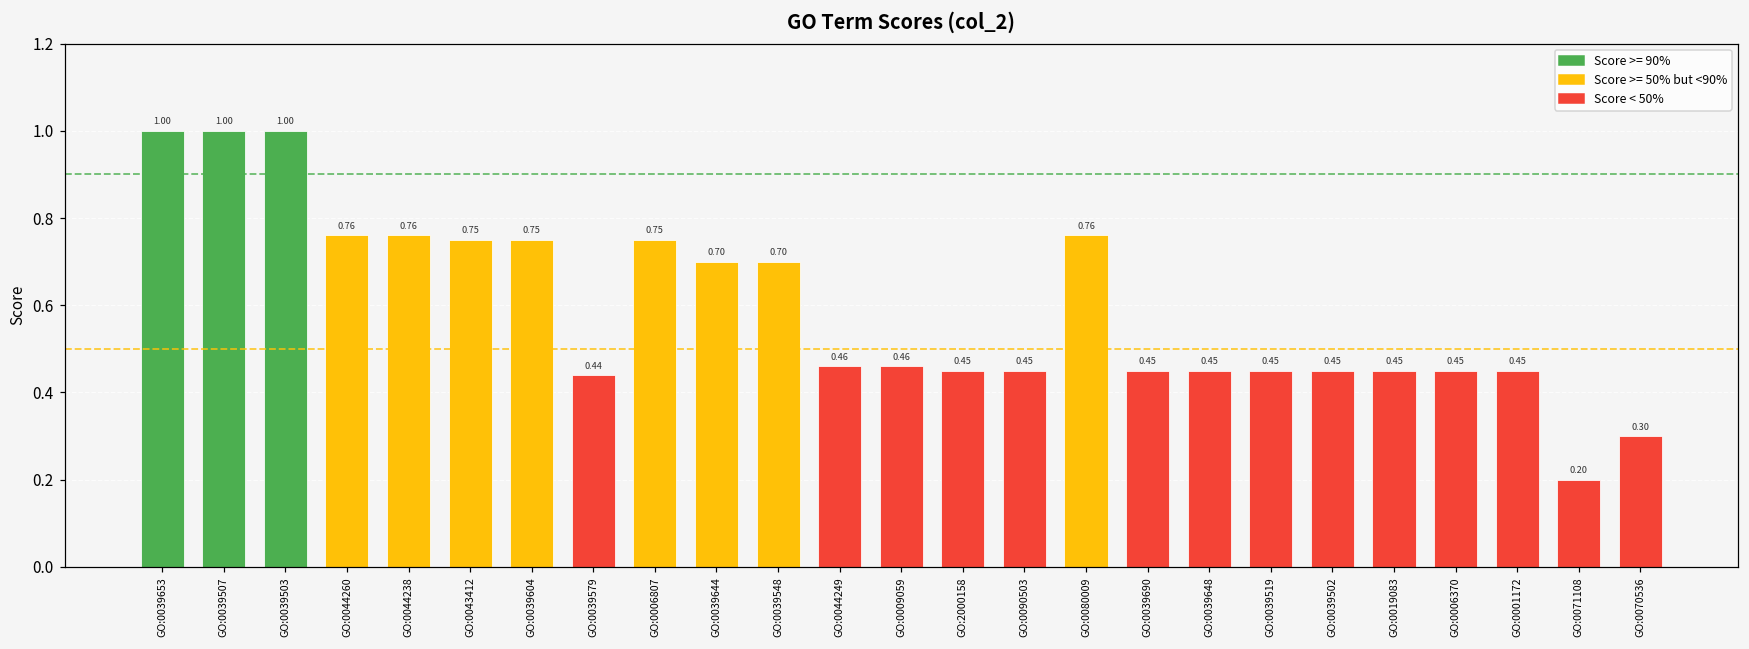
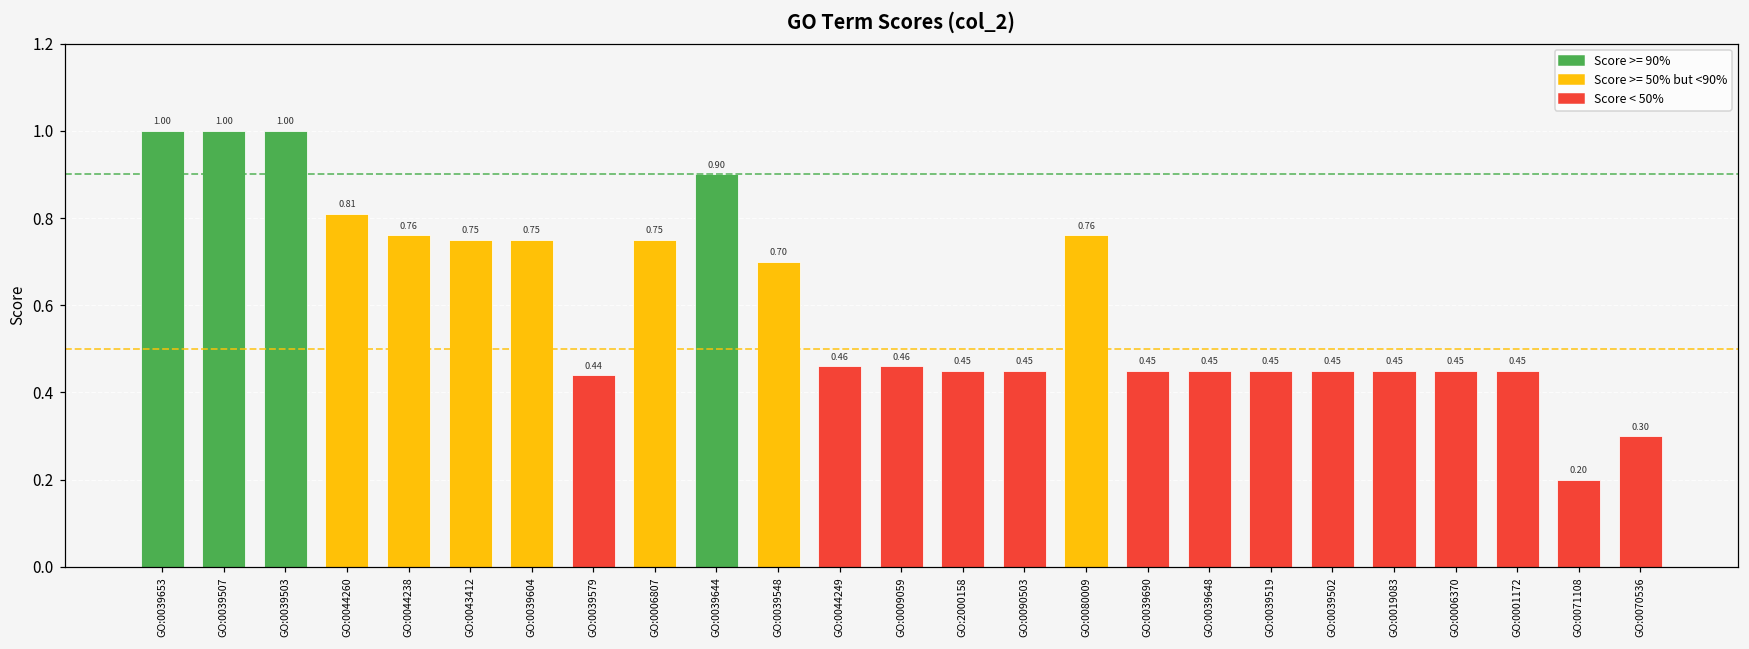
GO:0044260: 0.76 -> 0.81
GO:0039644: 0.70 -> 0.90
